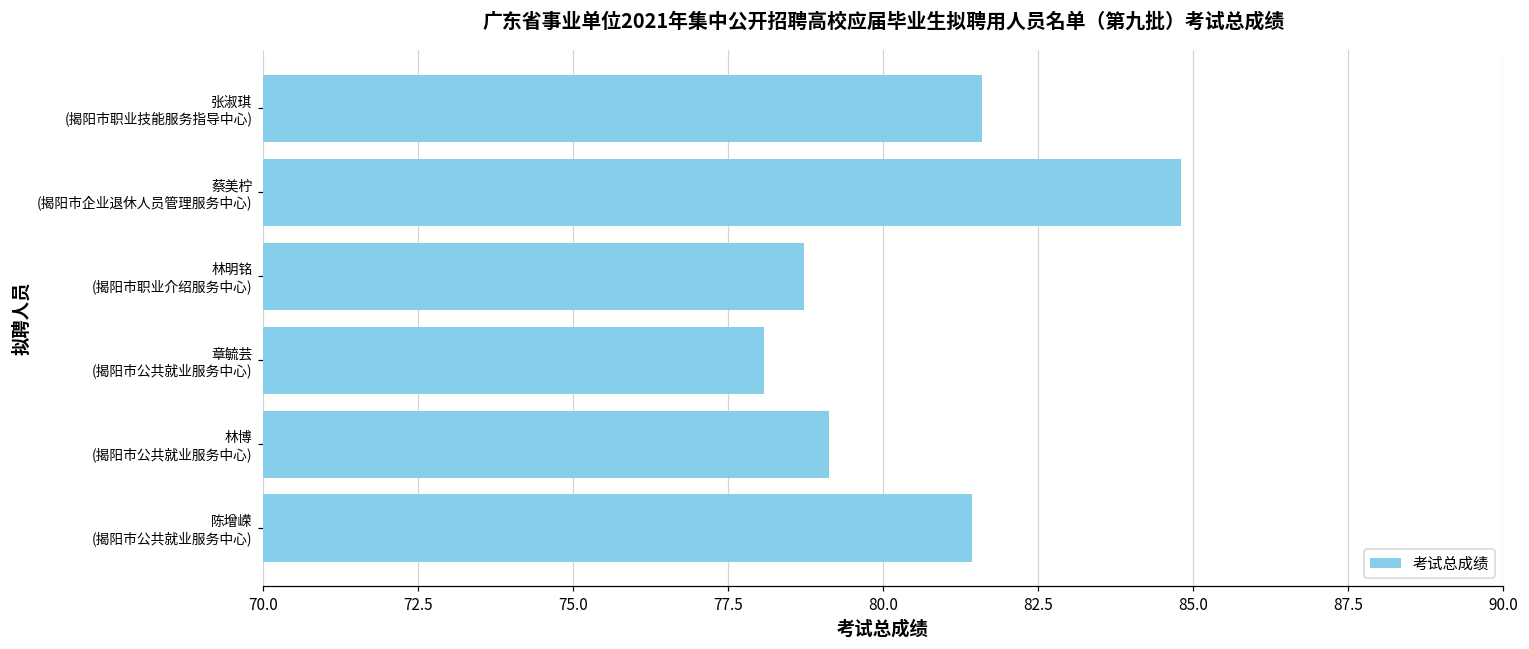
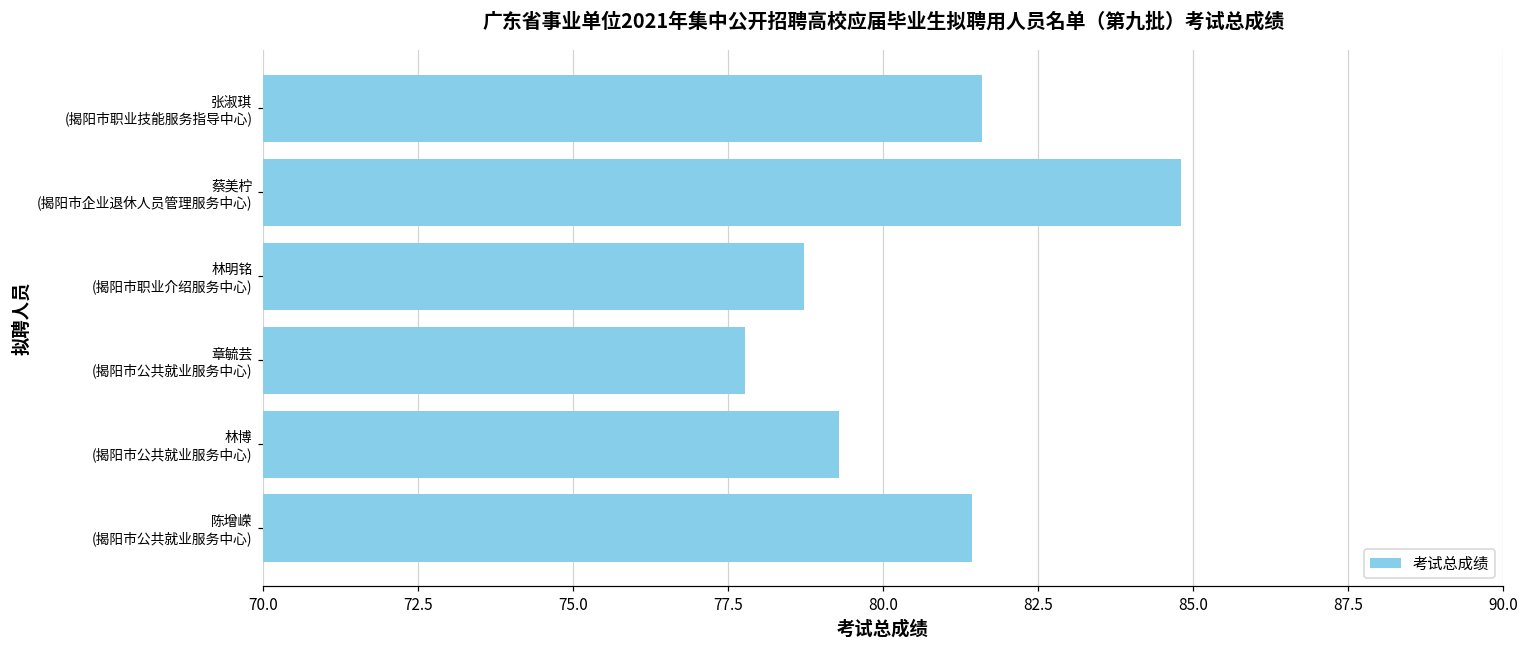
章毓芸 (揭阳市公共就业服务中心): 78.1 -> 77.8
林博 (揭阳市公共就业服务中心): 79.1 -> 79.3
